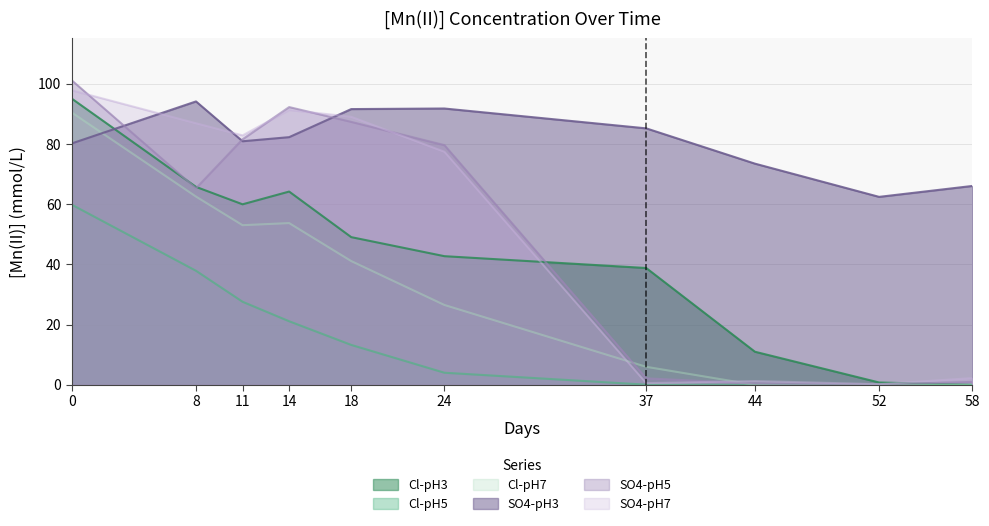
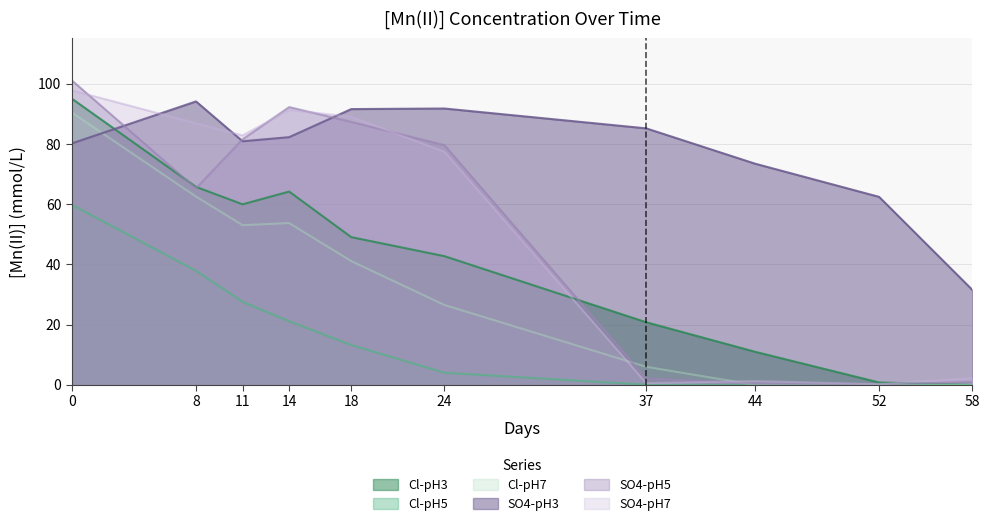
Cl-pH3, 37: 39 -> 21
SO4-pH3, 58: 66 -> 32
